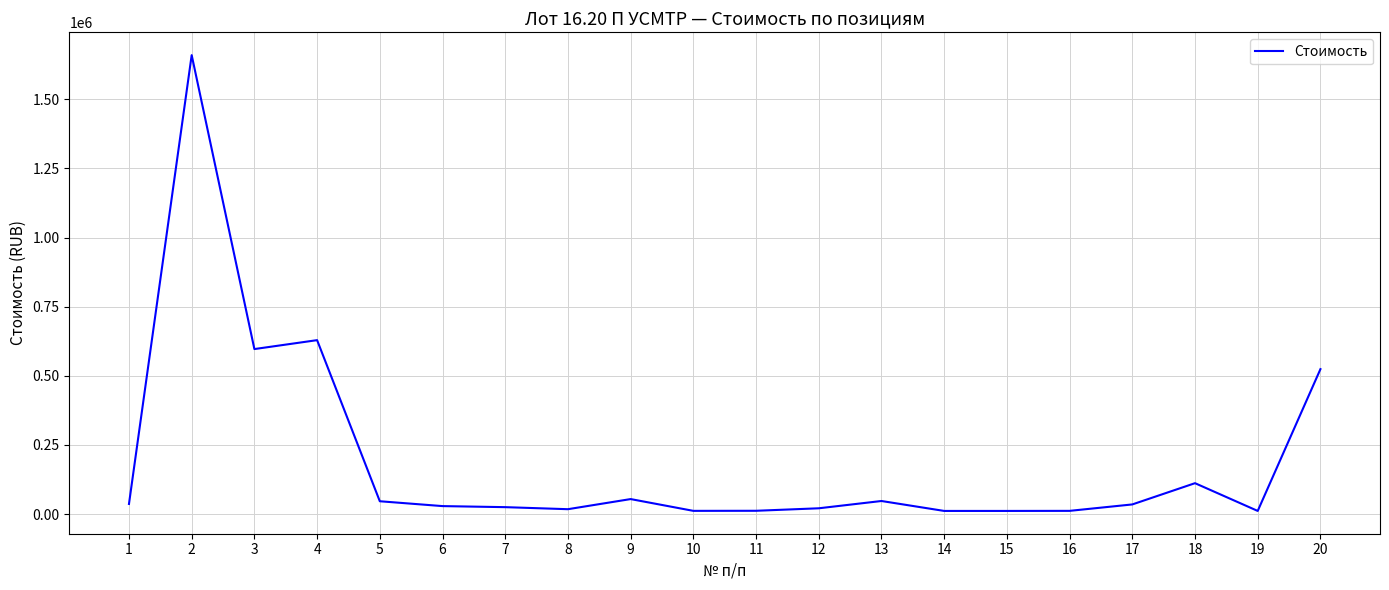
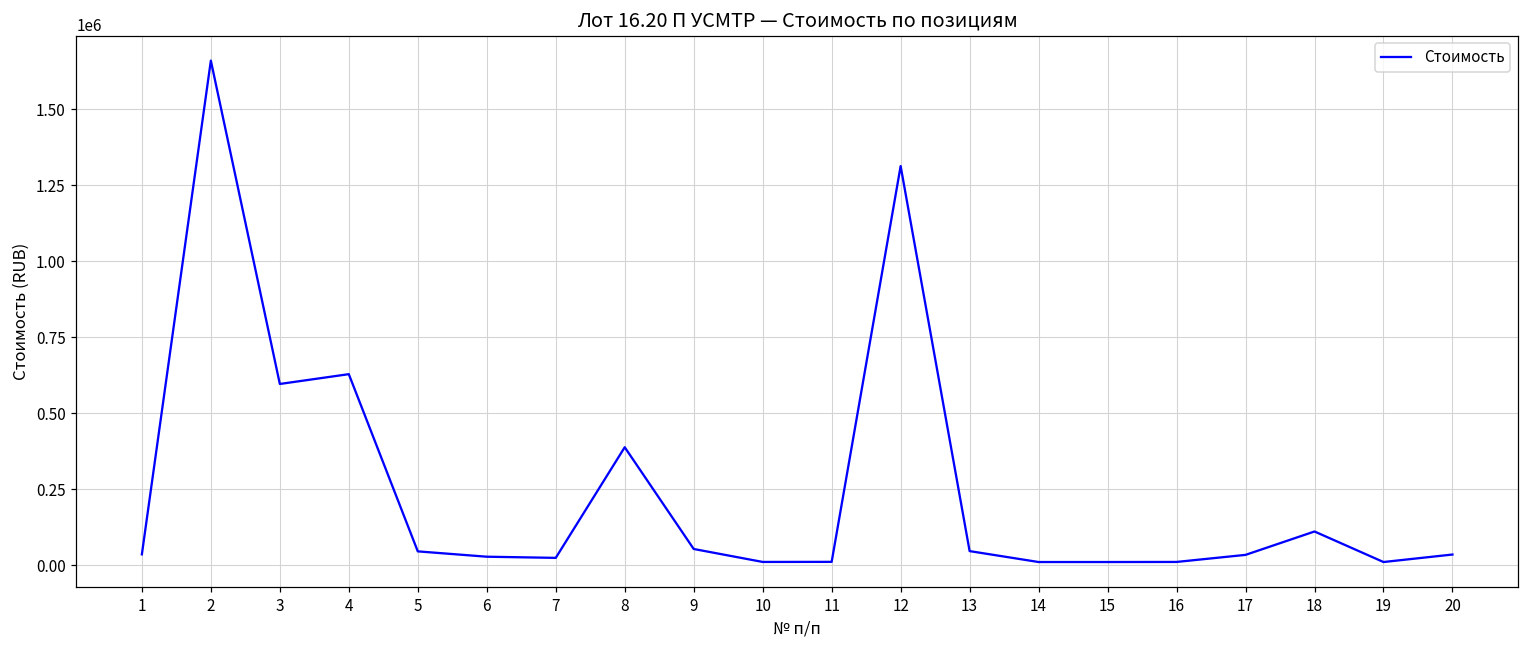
8: 20000 -> 390000
12: 20000 -> 1310000
20: 520000 -> 40000
